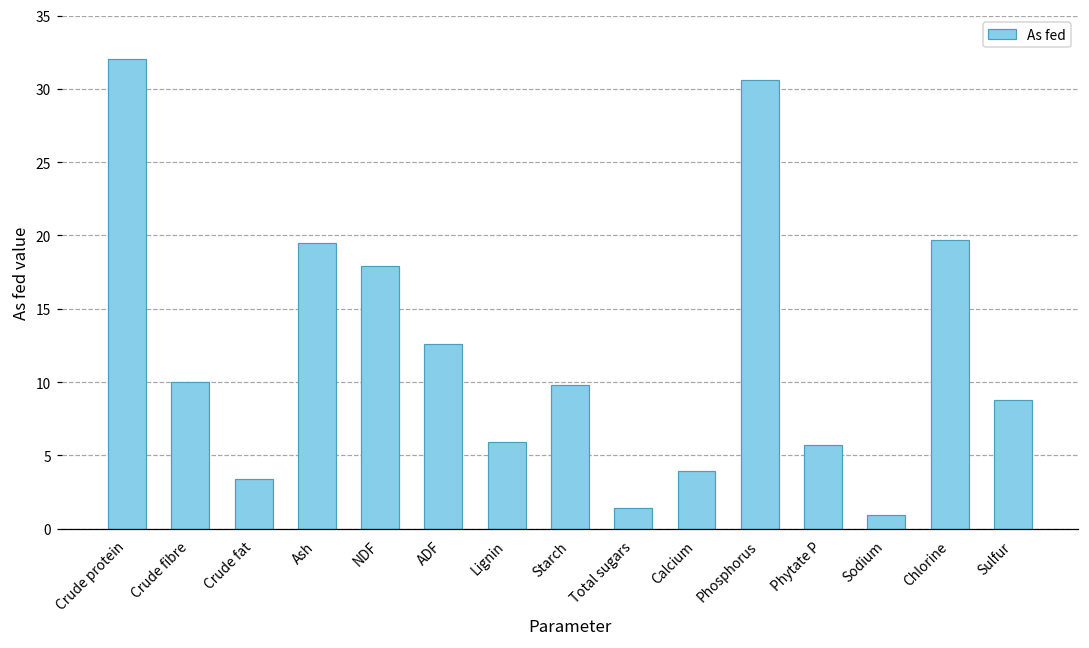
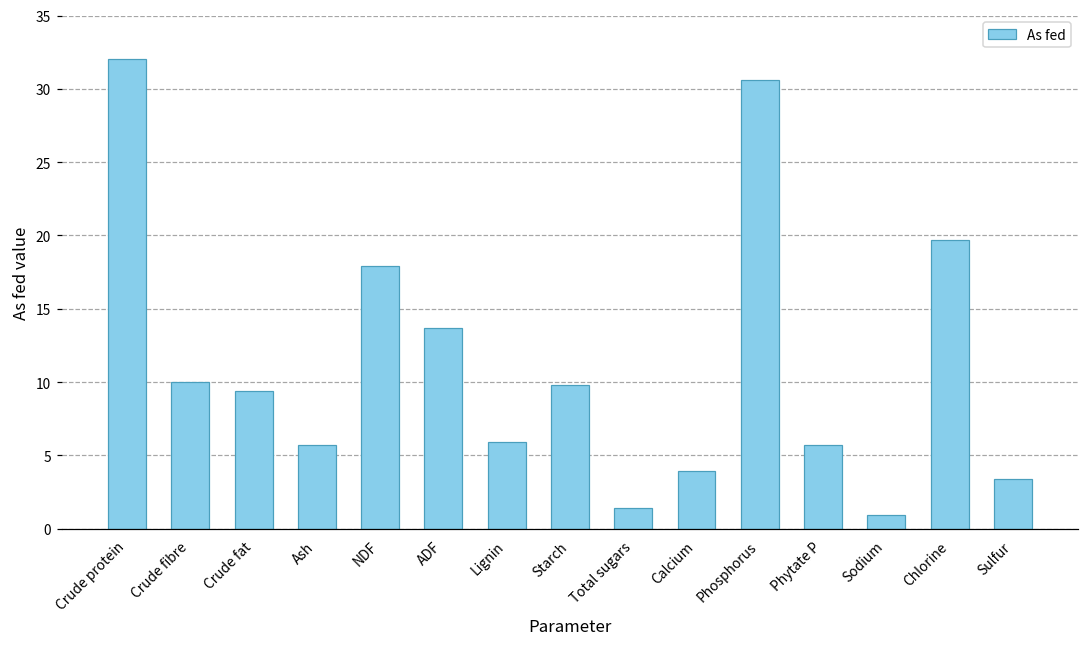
Crude fat: 3.4 -> 9.4
Ash: 19.5 -> 5.7
ADF: 12.6 -> 13.7
Sulfur: 8.8 -> 3.4
